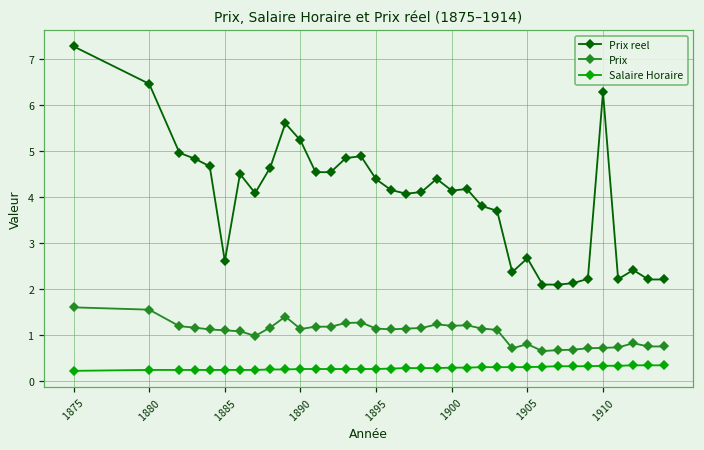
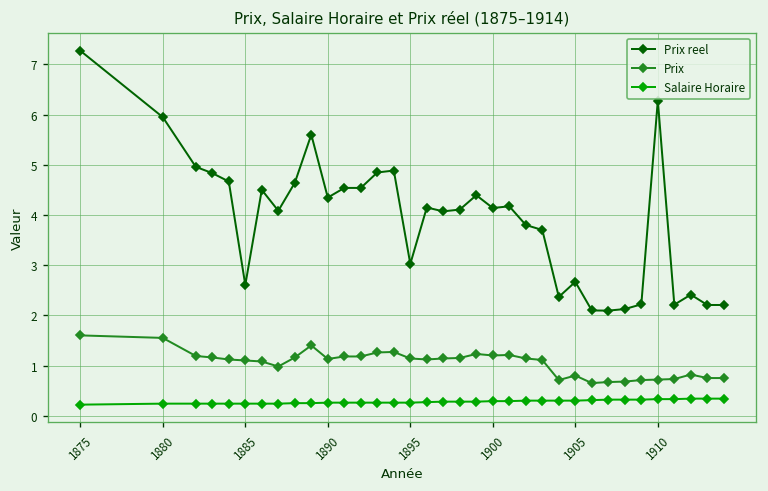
Prix reel, 1880: 6.5 -> 5.9
Prix reel, 1890: 5.2 -> 4.3
Prix reel, 1895: 4.4 -> 3.0
